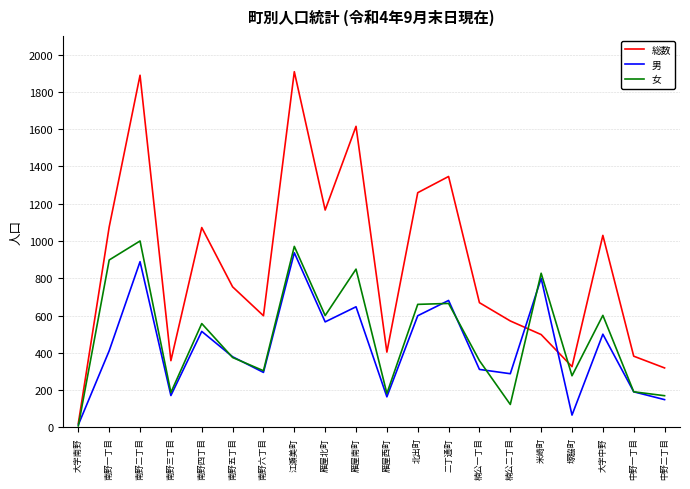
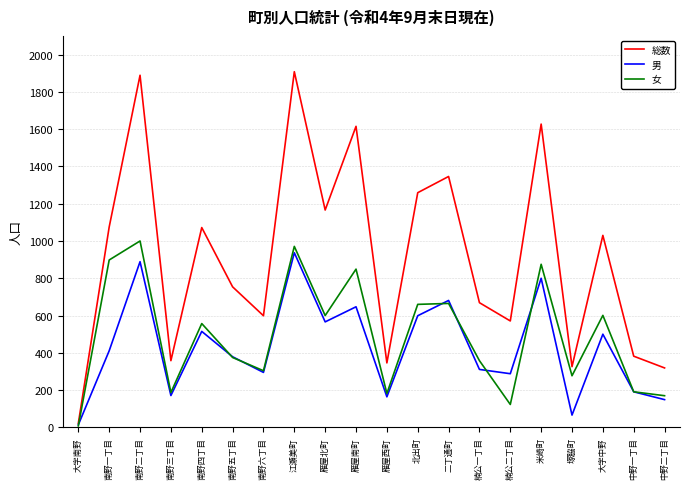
総数, 雁屋西町: 400 -> 350
総数, 米崎町: 500 -> 1630
女, 米崎町: 830 -> 880
